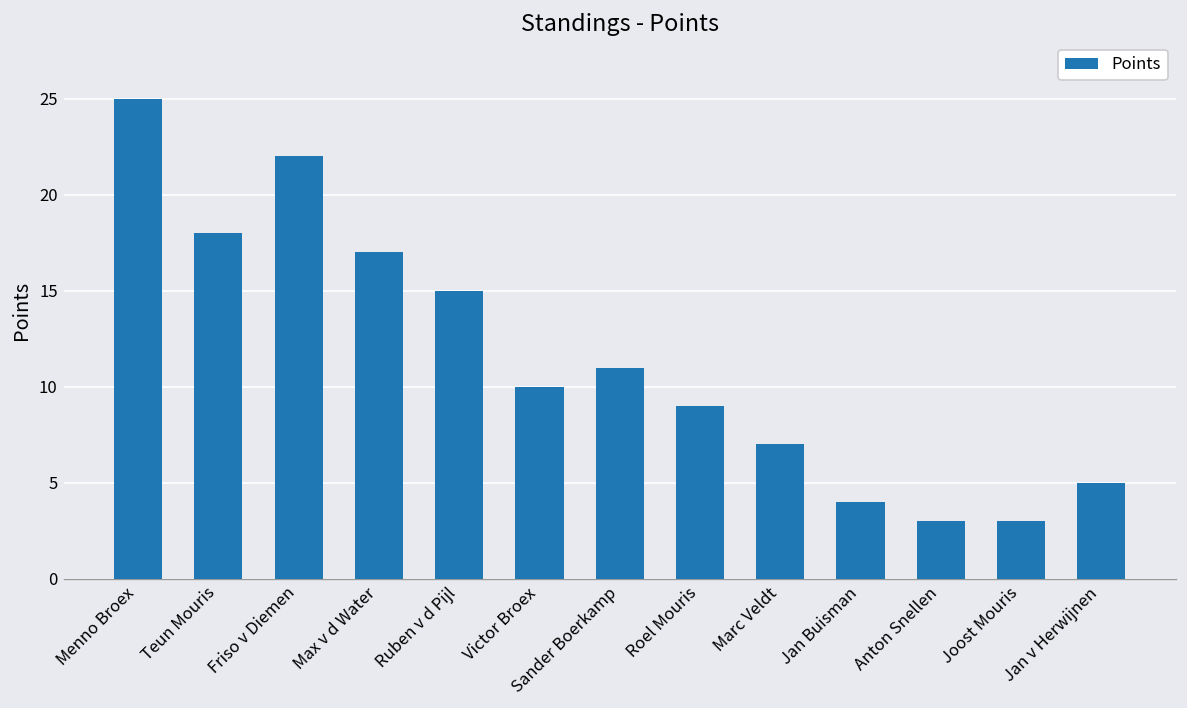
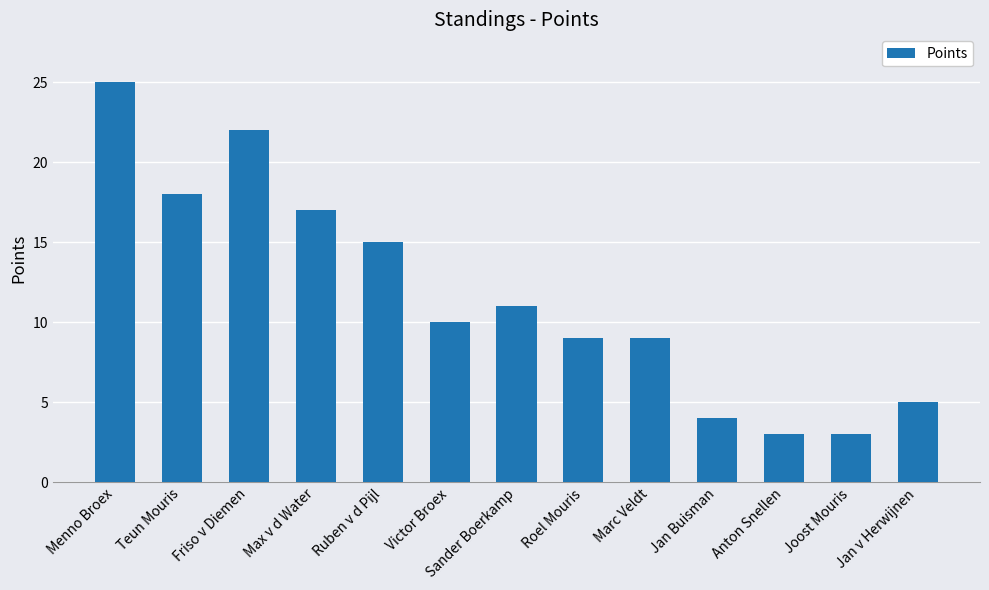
Marc Veldt: 7 -> 9
